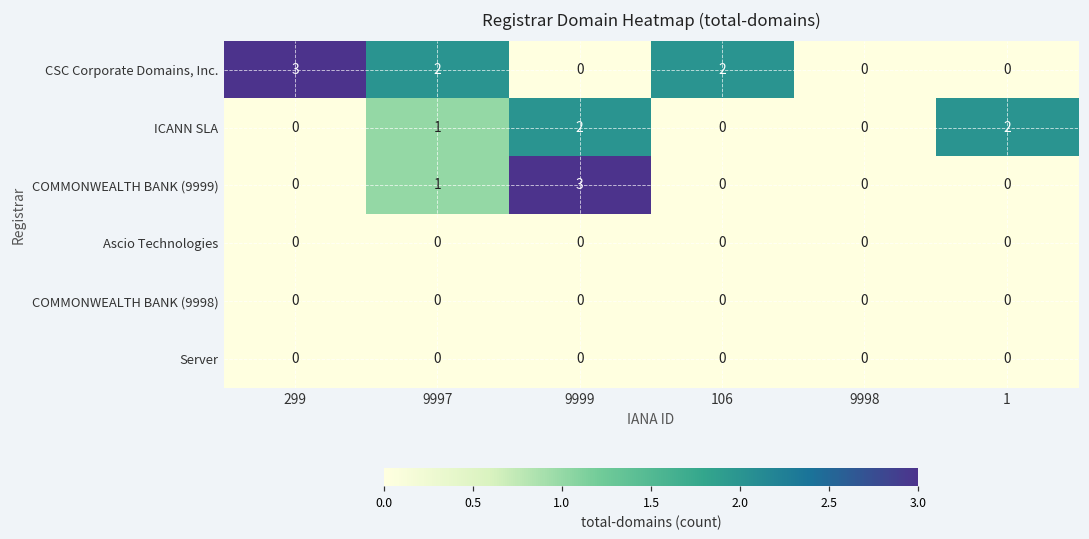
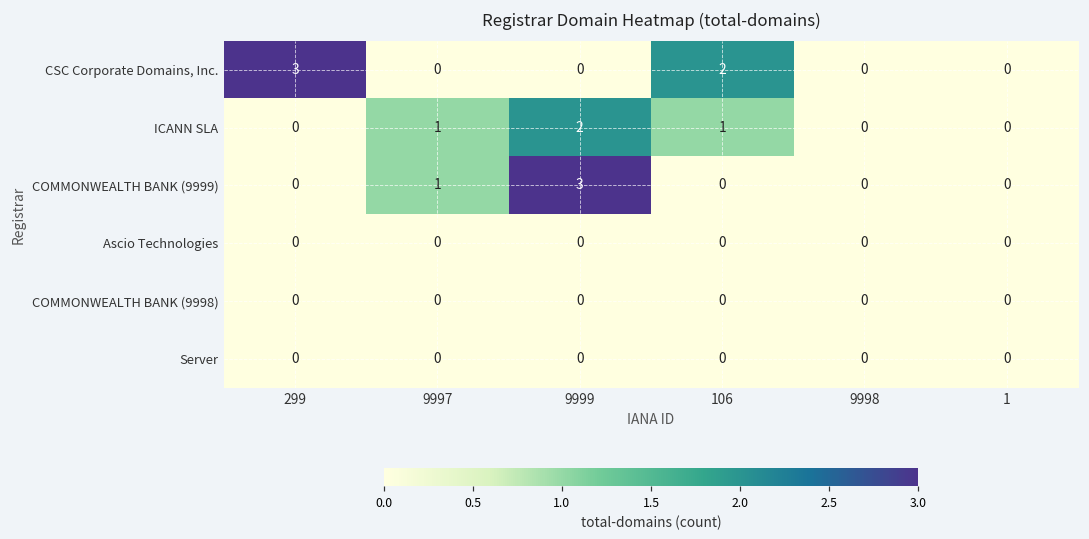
CSC Corporate Domains, Inc., 9997: 2 -> 0
ICANN SLA, 106: 0 -> 1
ICANN SLA, 1: 2 -> 0
